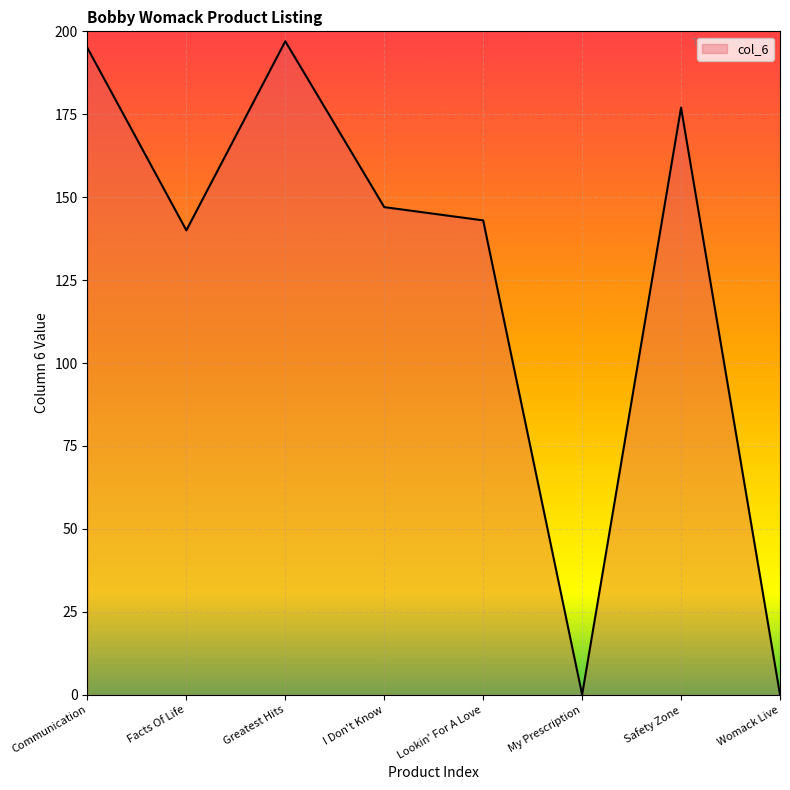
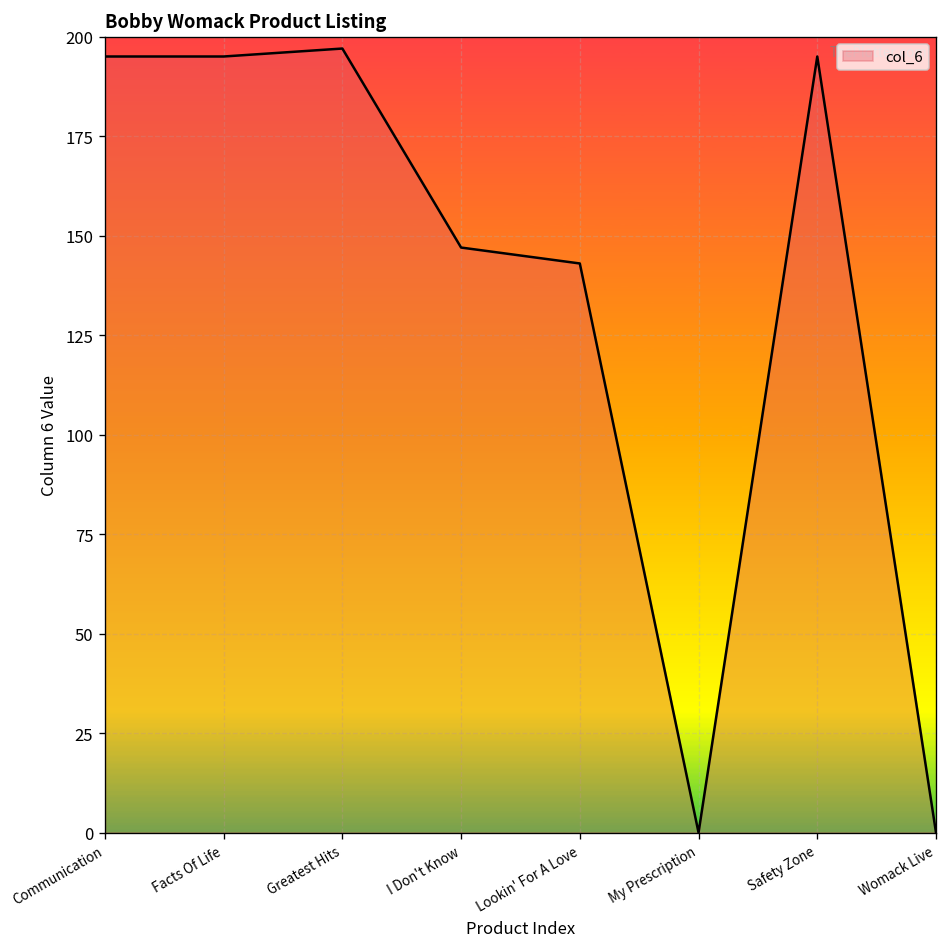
Facts Of Life: 140 -> 195
Safety Zone: 177 -> 195
